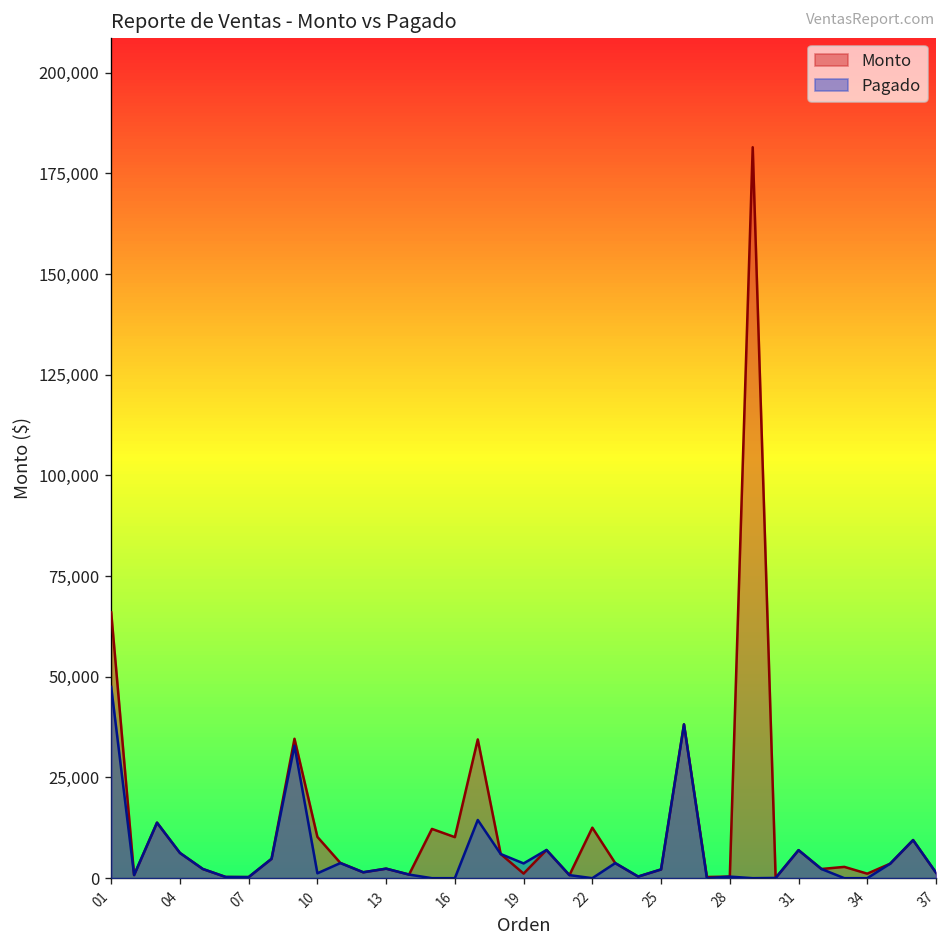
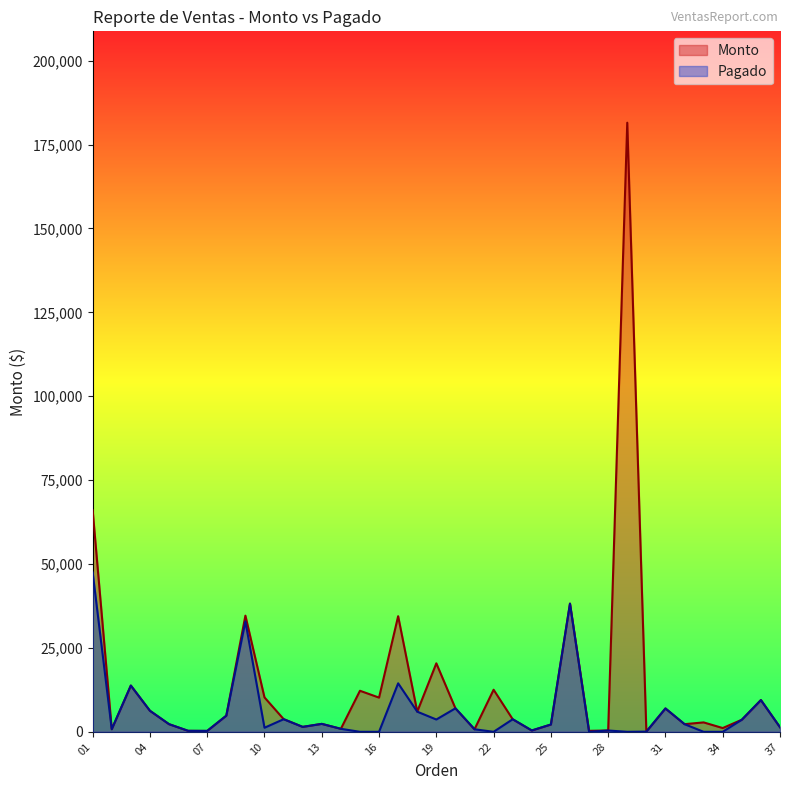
Monto, 19: 1,000 -> 20,000
